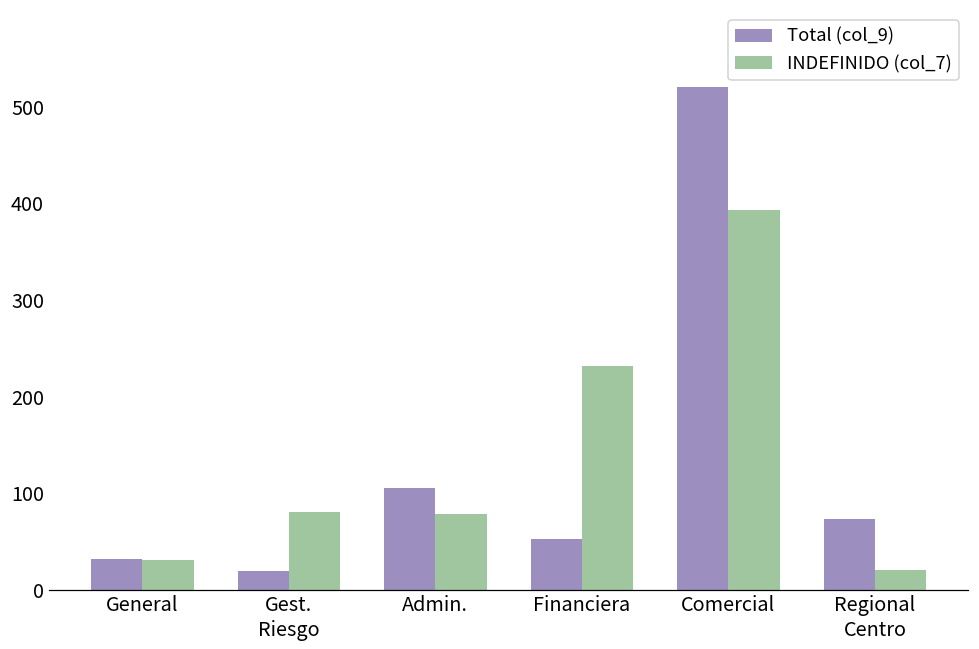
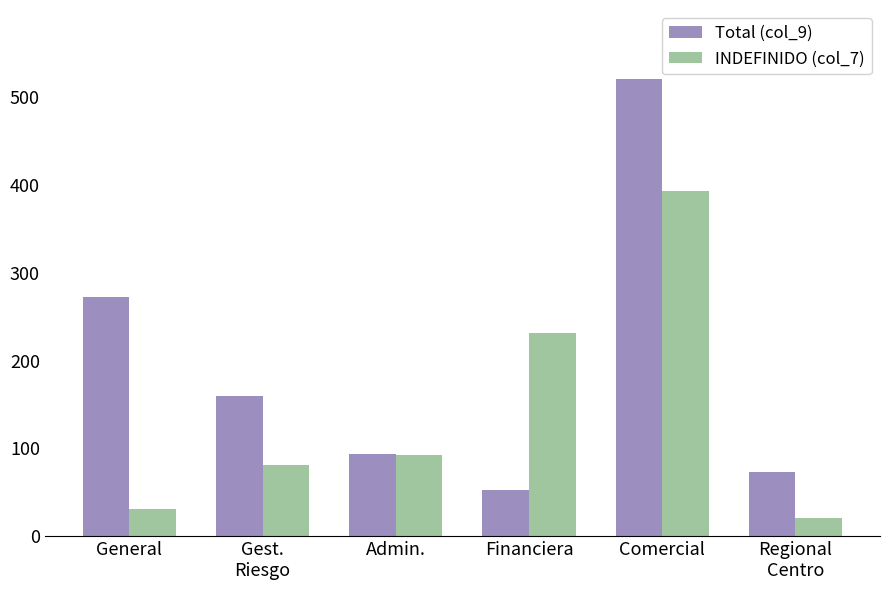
Total (col_9), General: 30 -> 270
Total (col_9), Gest. Riesgo: 20 -> 160
Total (col_9), Admin.: 110 -> 90
INDEFINIDO (col_7), Admin.: 80 -> 90
